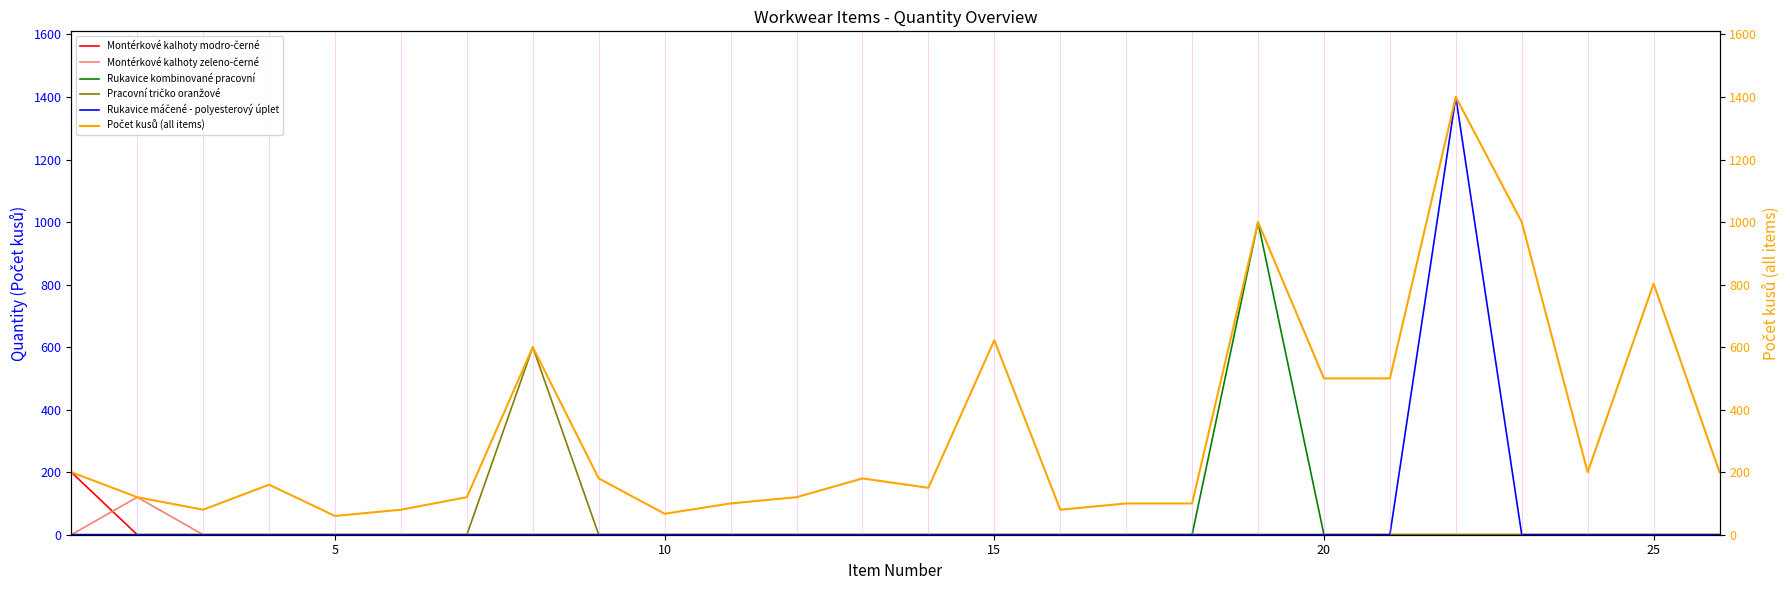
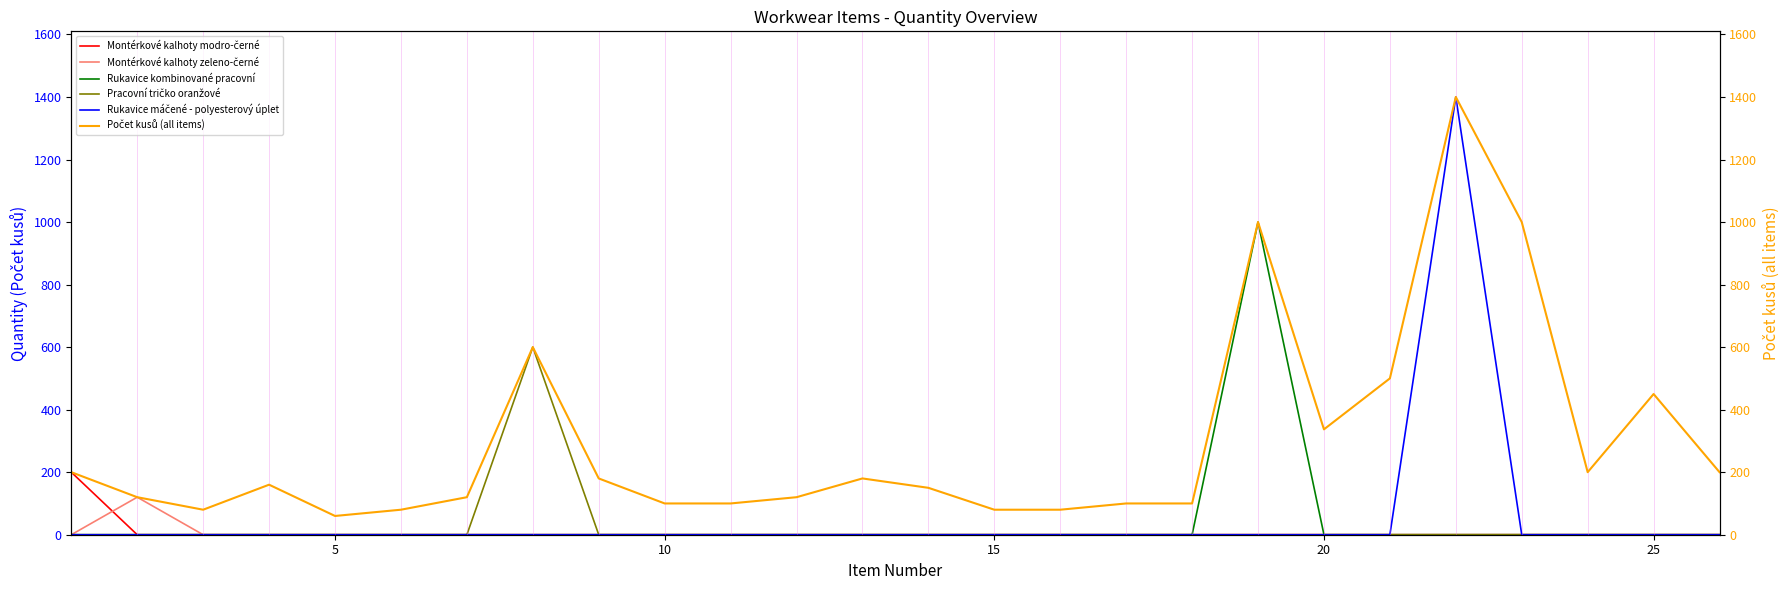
Počet kusů (all items), 10: 70 -> 100
Počet kusů (all items), 15: 620 -> 80
Počet kusů (all items), 20: 500 -> 340
Počet kusů (all items), 25: 800 -> 450
